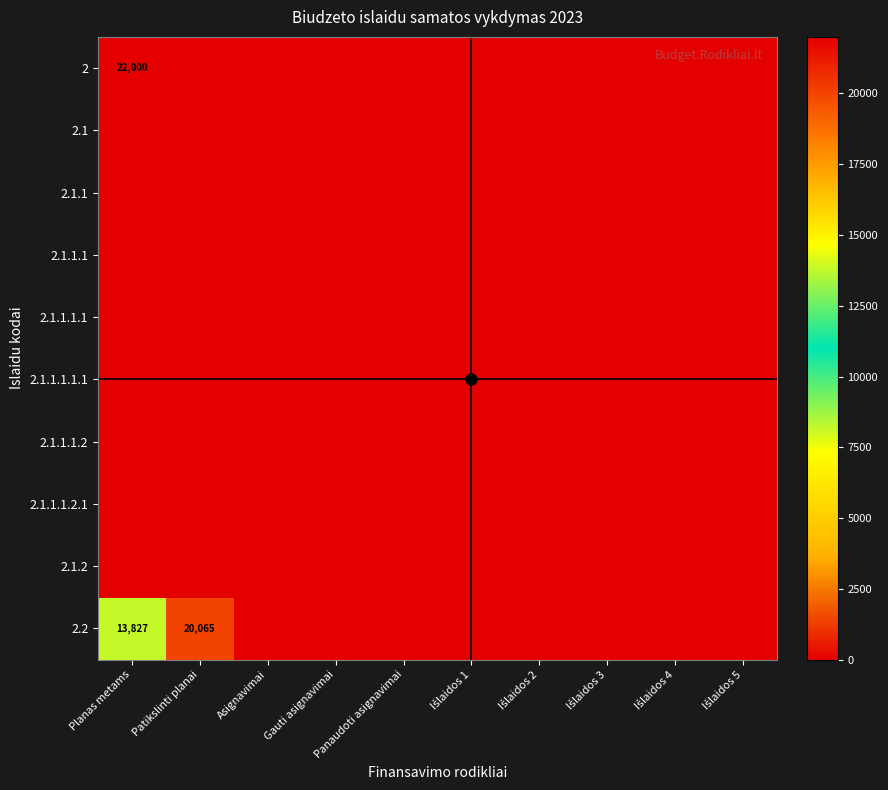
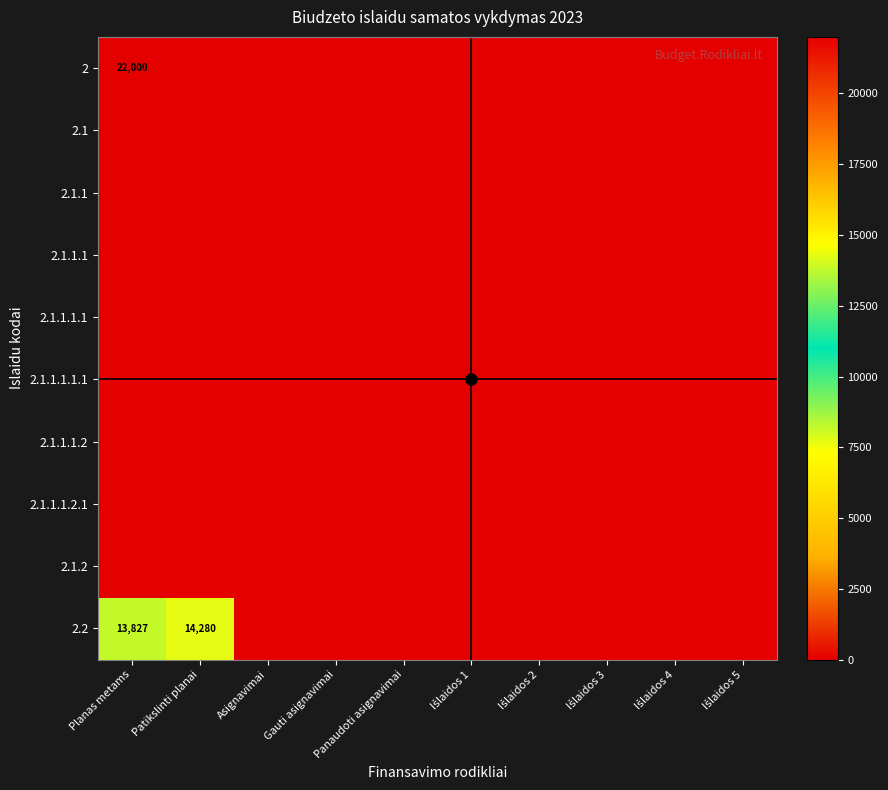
2.2, Patikslinti planai: 20,065 -> 14,280
